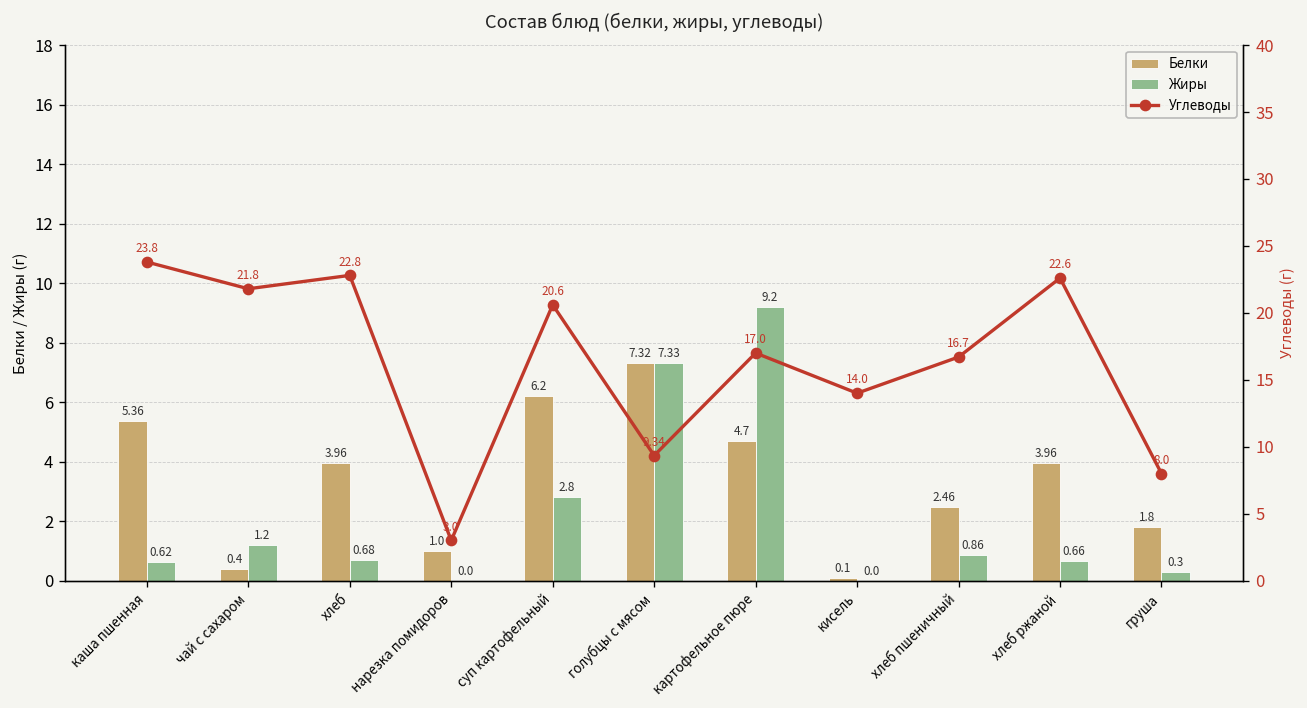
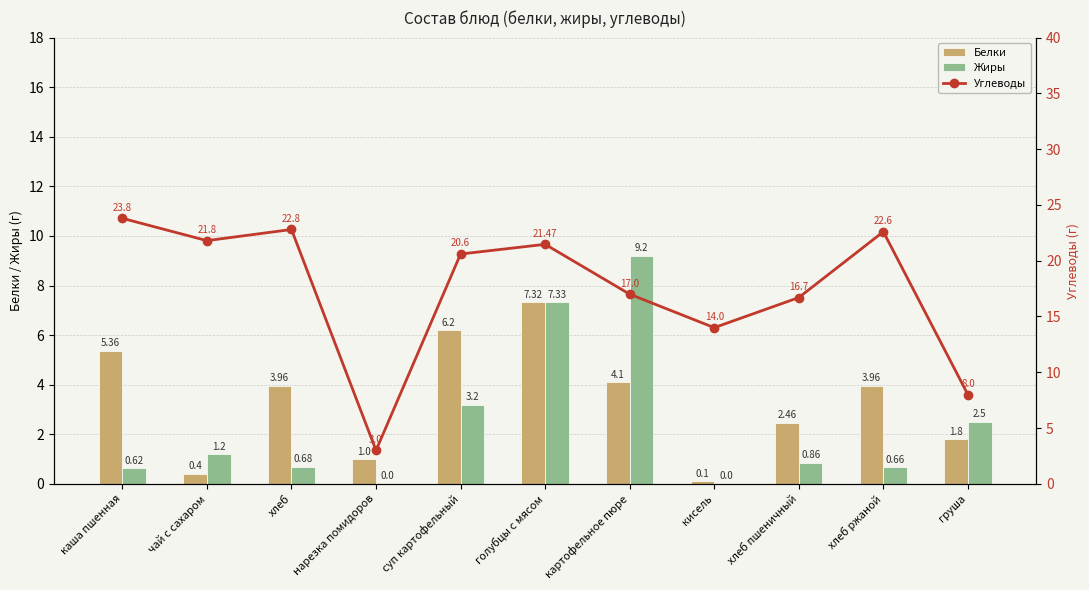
Жиры, суп картофельный: 2.8 -> 3.2
Белки, картофельное пюре: 4.7 -> 4.1
Жиры, груша: 0.3 -> 2.5
Углеводы, голубцы с мясом: 9.34 -> 21.47
